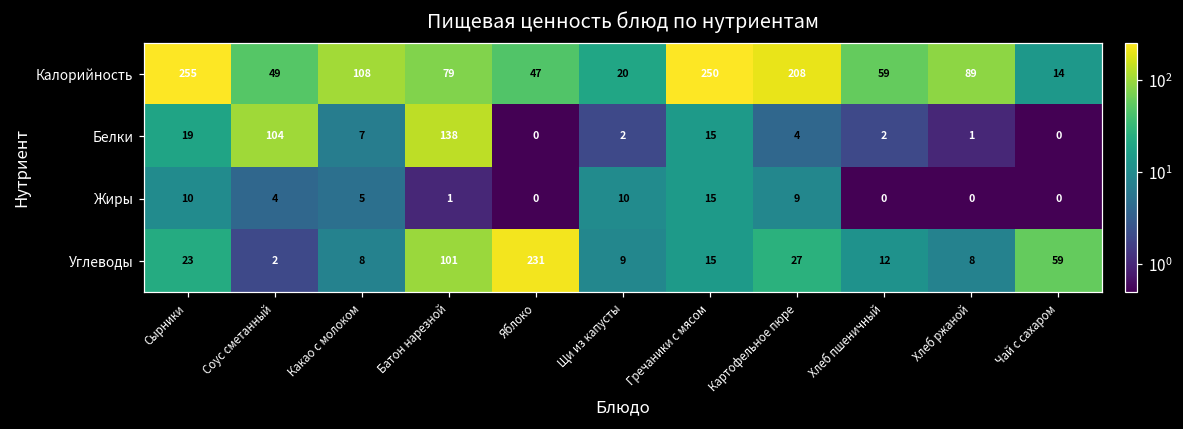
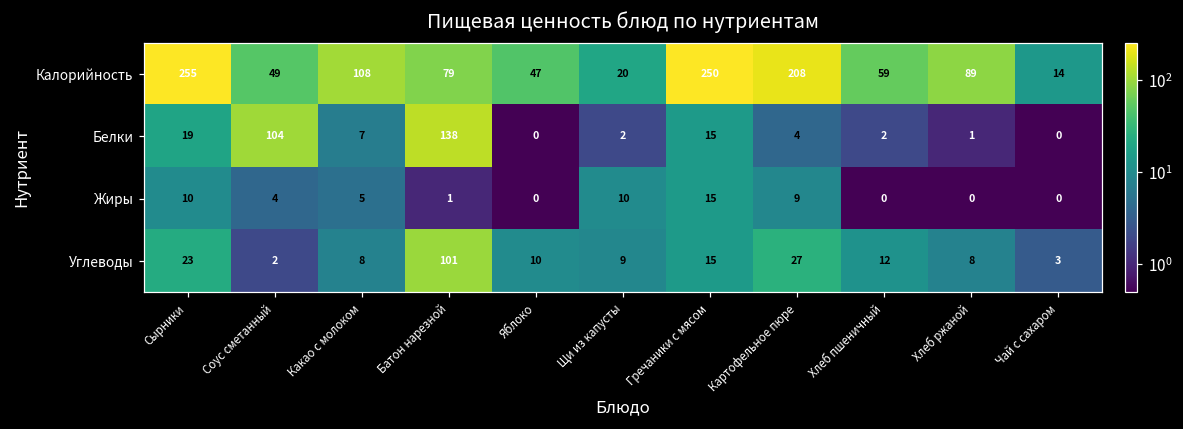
Углеводы, Яблоко: 231 -> 10
Углеводы, Чай с сахаром: 59 -> 3
